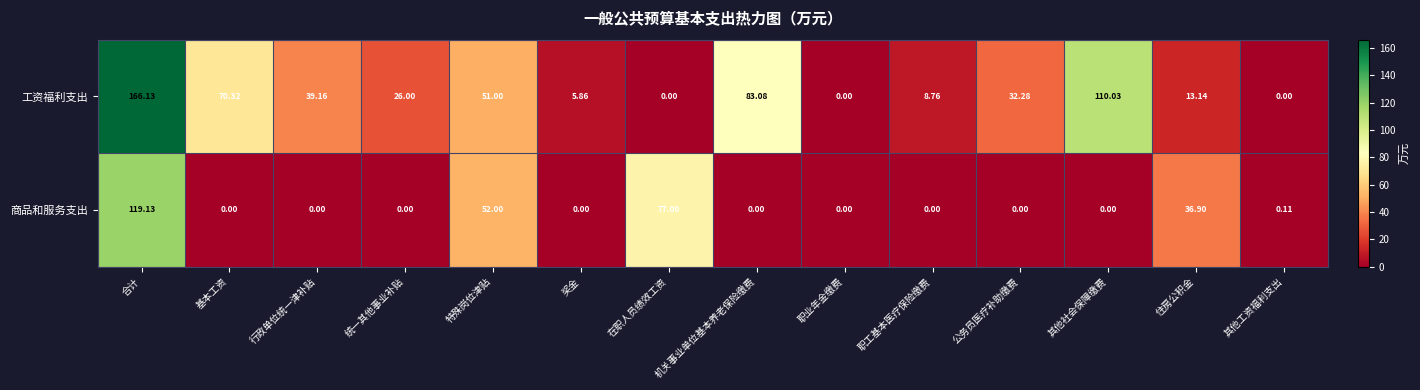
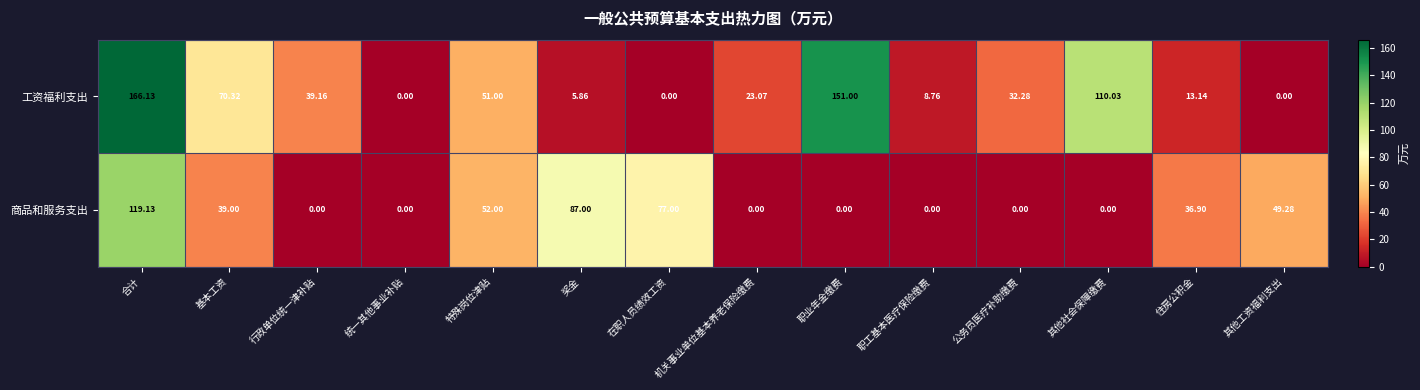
工资福利支出, 统一其他事业补贴: 26.00 -> 0.00
工资福利支出, 机关事业单位基本养老保险缴费: 83.08 -> 23.07
工资福利支出, 职业年金缴费: 0.00 -> 151.00
商品和服务支出, 基本工资: 0.00 -> 39.00
商品和服务支出, 奖金: 0.00 -> 87.00
商品和服务支出, 其他工资福利支出: 0.11 -> 49.28
